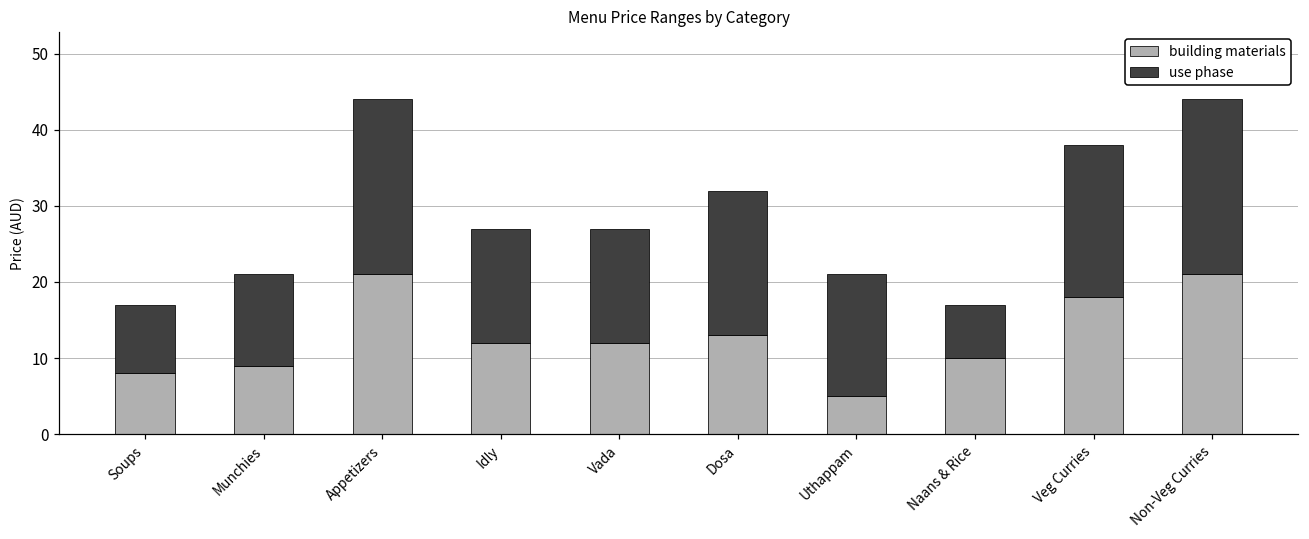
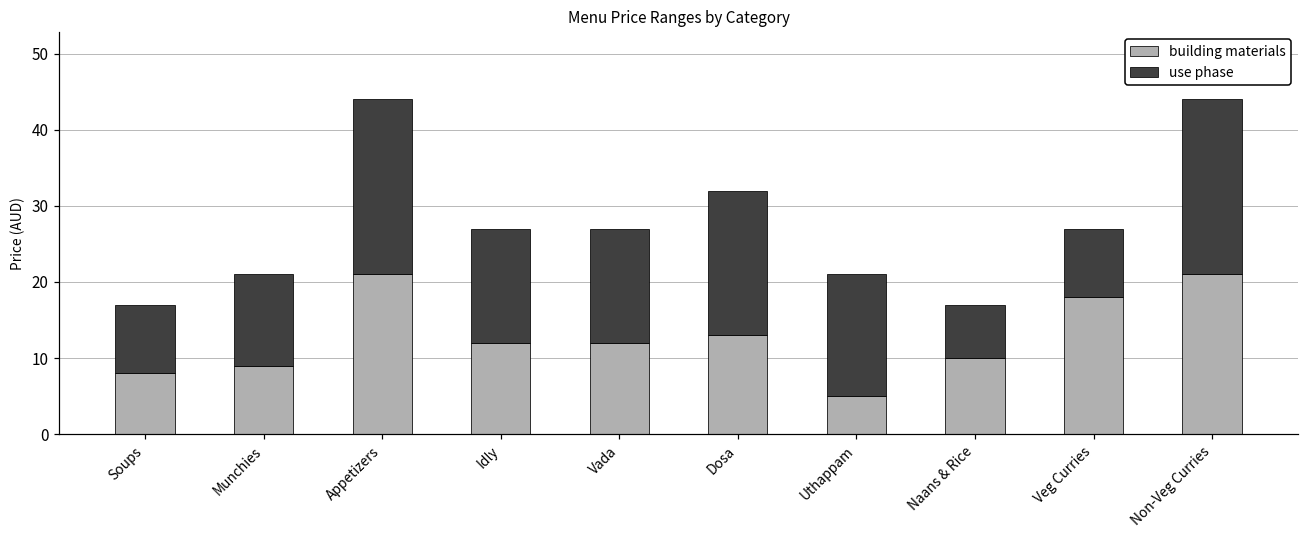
use phase, Veg Curries: 20 -> 9
